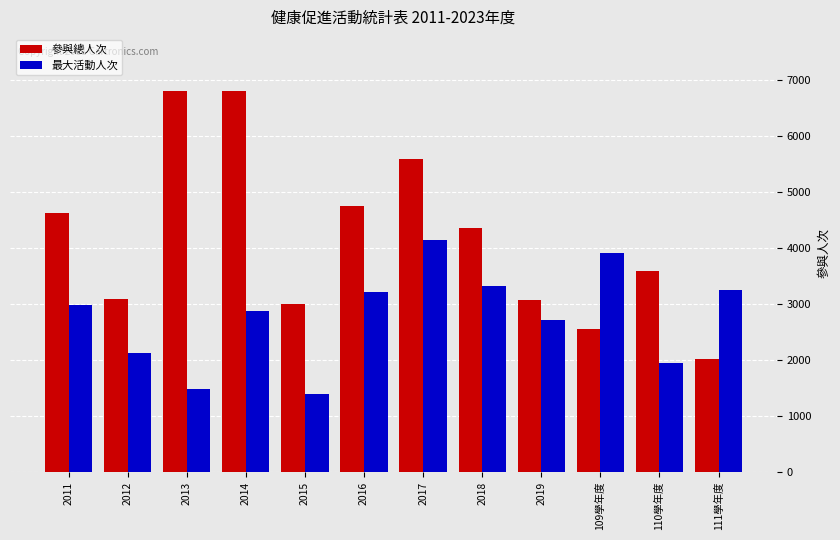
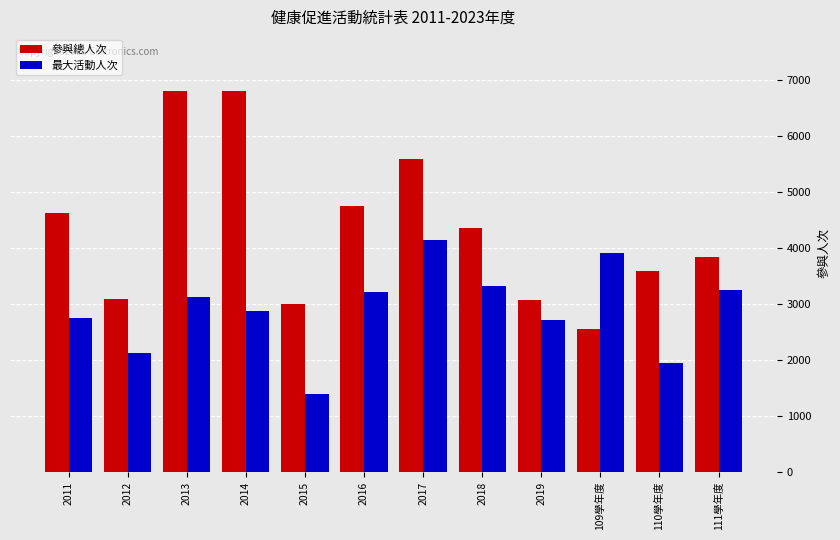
最大活動人次, 2011: 3000 -> 2700
最大活動人次, 2013: 1500 -> 3100
參與總人次, 111學年度: 2000 -> 3800
